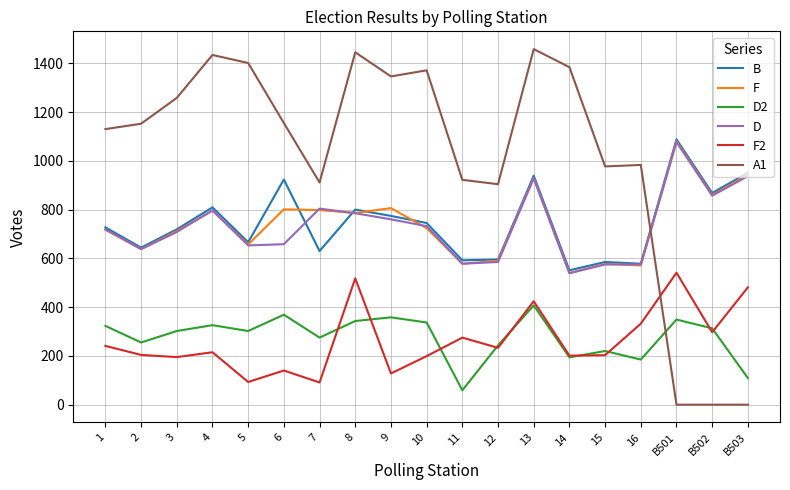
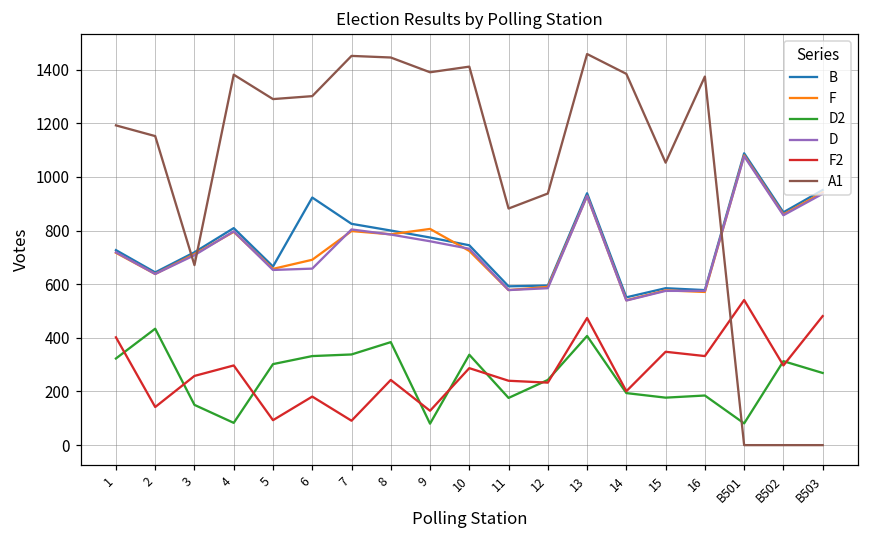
F2, 1: 240 -> 400
A1, 1: 1130 -> 1190
D2, 2: 260 -> 430
F2, 2: 200 -> 140
D2, 3: 300 -> 150
F2, 3: 200 -> 260
A1, 3: 1260 -> 670
D2, 4: 330 -> 80
F2, 4: 220 -> 300
A1, 4: 1430 -> 1380
A1, 5: 1400 -> 1290
F, 6: 800 -> 690
D2, 6: 370 -> 330
F2, 6: 140 -> 180
A1, 6: 1160 -> 1300
B, 7: 630 -> 830
D2, 7: 280 -> 340
A1, 7: 910 -> 1450
D2, 8: 340 -> 380
F2, 8: 520 -> 240
D2, 9: 360 -> 80
A1, 9: 1350 -> 1390
F2, 10: 200 -> 290
A1, 10: 1370 -> 1410
D2, 11: 60 -> 180
F2, 11: 280 -> 240
A1, 11: 920 -> 880
A1, 12: 900 -> 940
F2, 13: 420 -> 470
D2, 15: 220 -> 180
F2, 15: 200 -> 350
A1, 15: 980 -> 1050
A1, 16: 980 -> 1370
D2, B501: 350 -> 80
D2, B503: 110 -> 270
